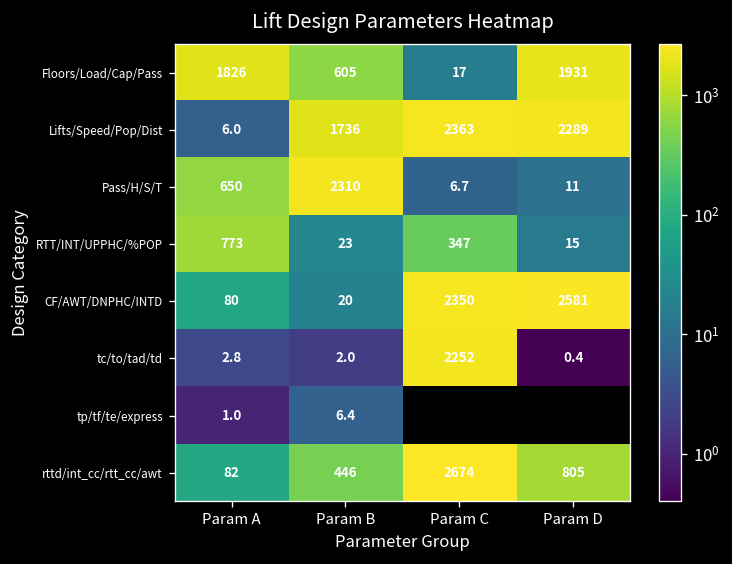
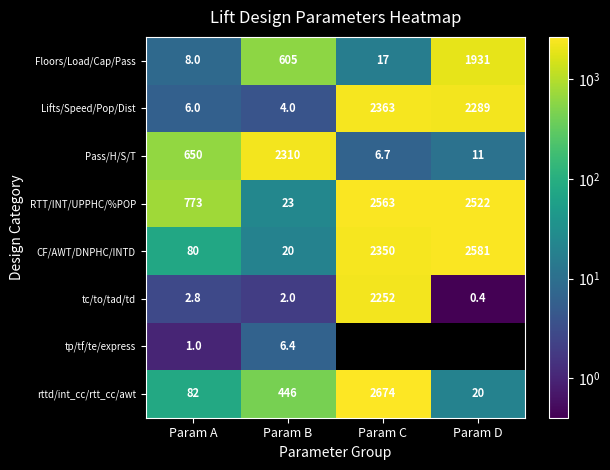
Floors/Load/Cap/Pass, Param A: 1826 -> 8.0
Lifts/Speed/Pop/Dist, Param B: 1736 -> 4.0
RTT/INT/UPPHC/%POP, Param C: 347 -> 2563
RTT/INT/UPPHC/%POP, Param D: 15 -> 2522
rttd/int_cc/rtt_cc/awt, Param D: 805 -> 20
